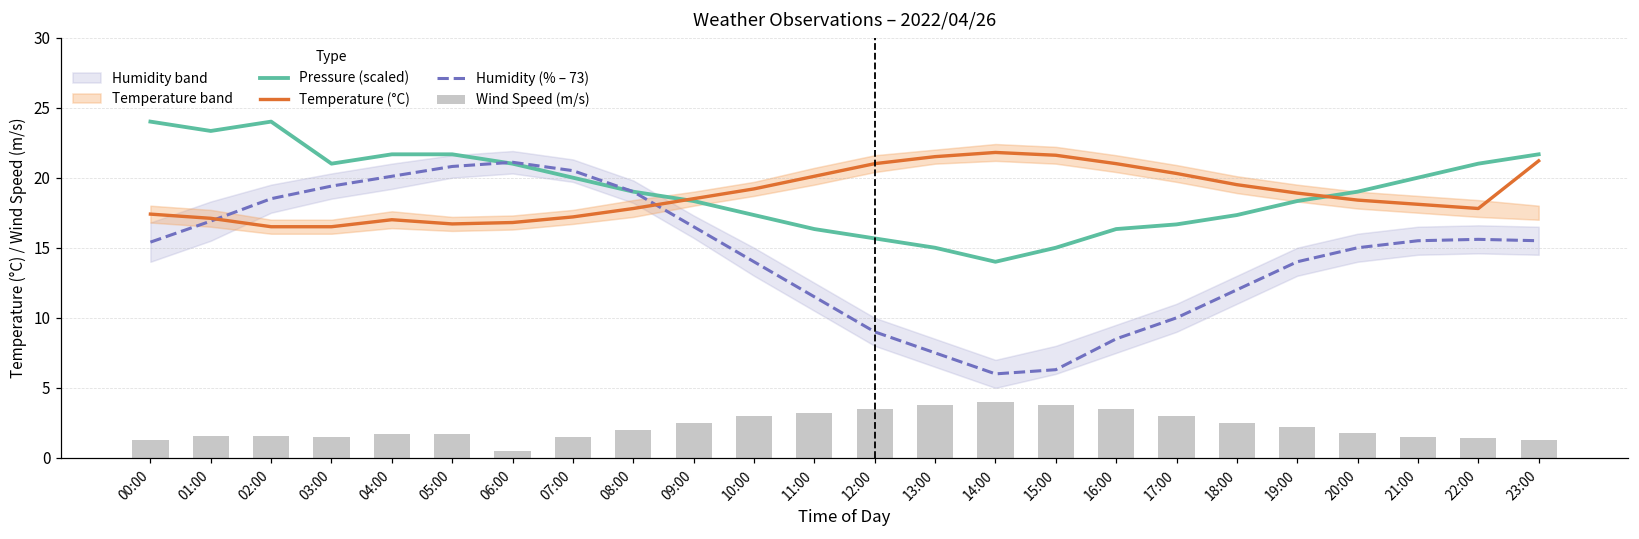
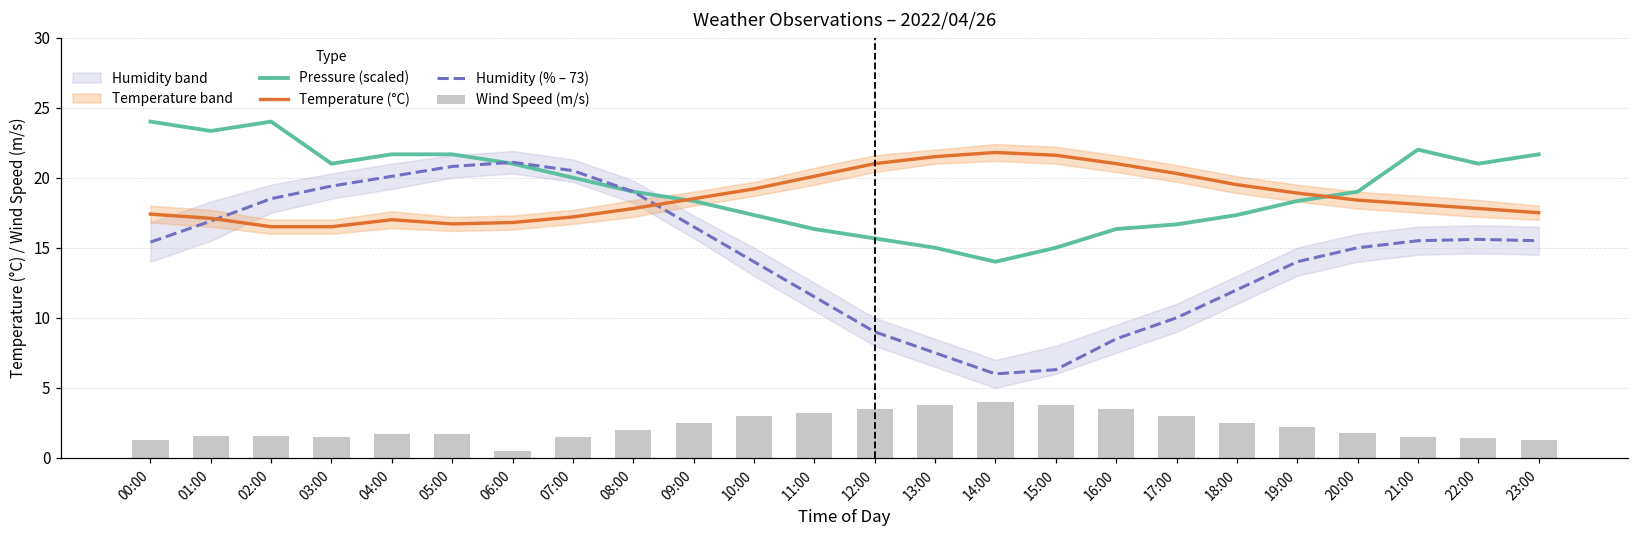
Pressure (scaled), 21:00: 20.0 -> 22.0
Temperature (°C), 23:00: 21.2 -> 17.5
